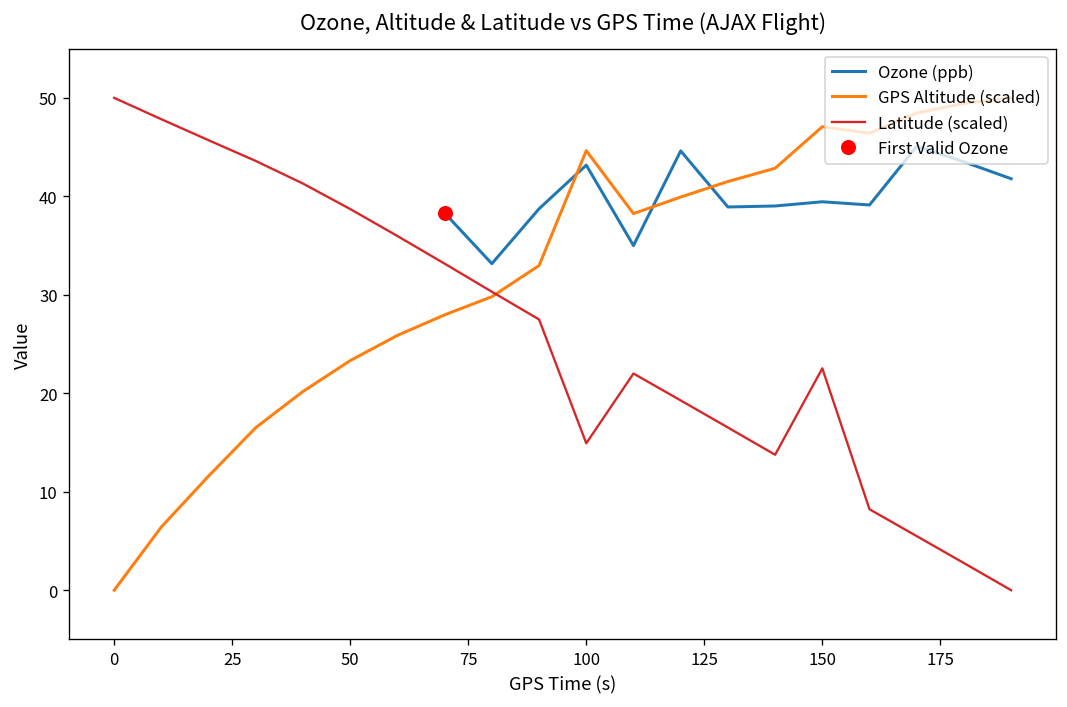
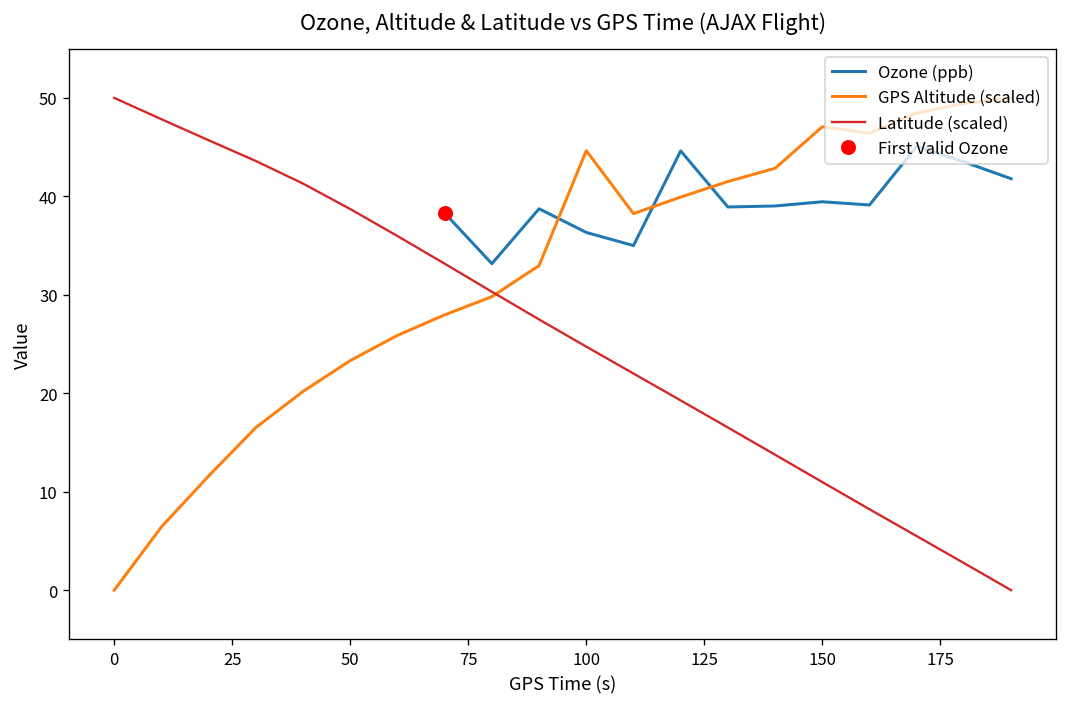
Ozone (ppb), 100: 43 -> 36
Latitude (scaled), 100: 15 -> 25
Latitude (scaled), 150: 23 -> 11
